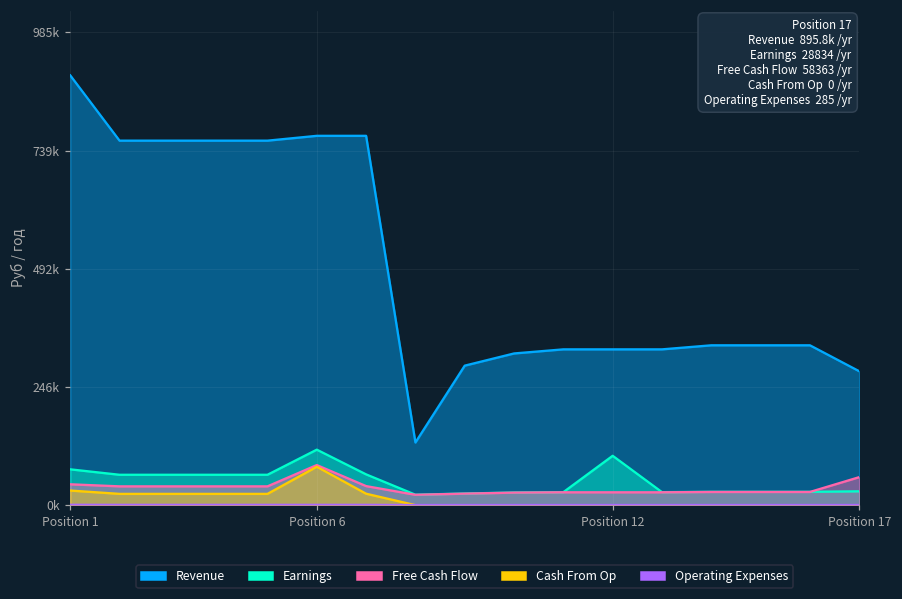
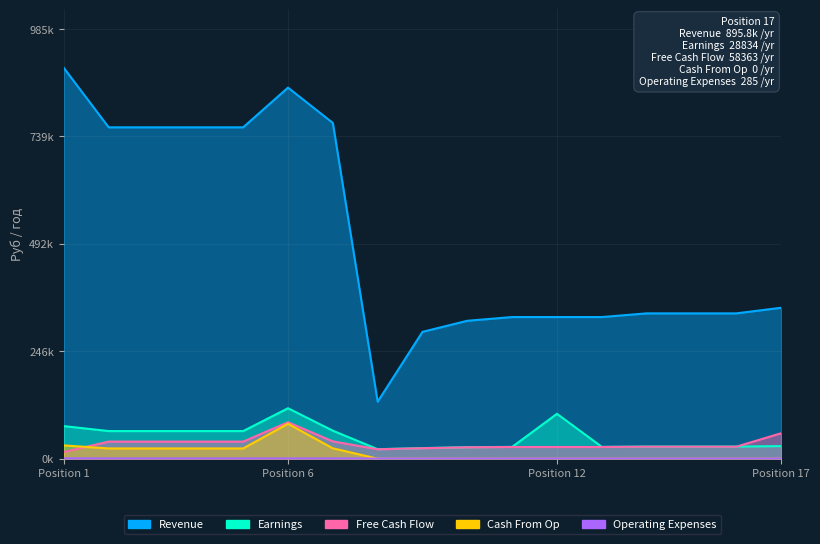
Free Cash Flow, Position 1: 40000 -> 20000
Revenue, Position 6: 770000 -> 850000
Revenue, Position 17: 280000 -> 350000
